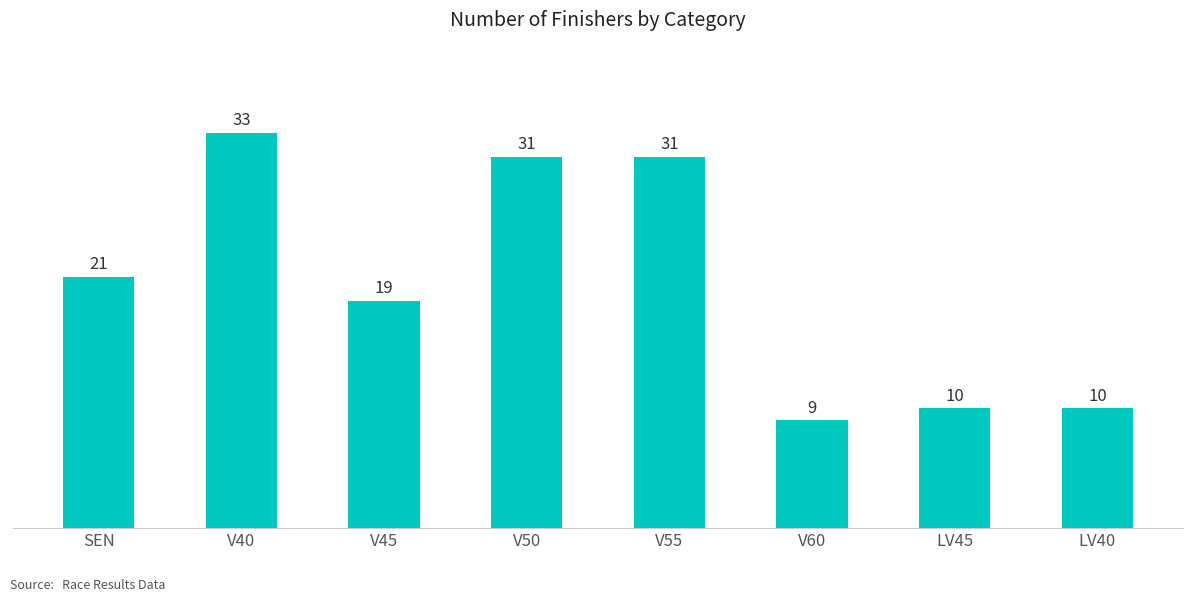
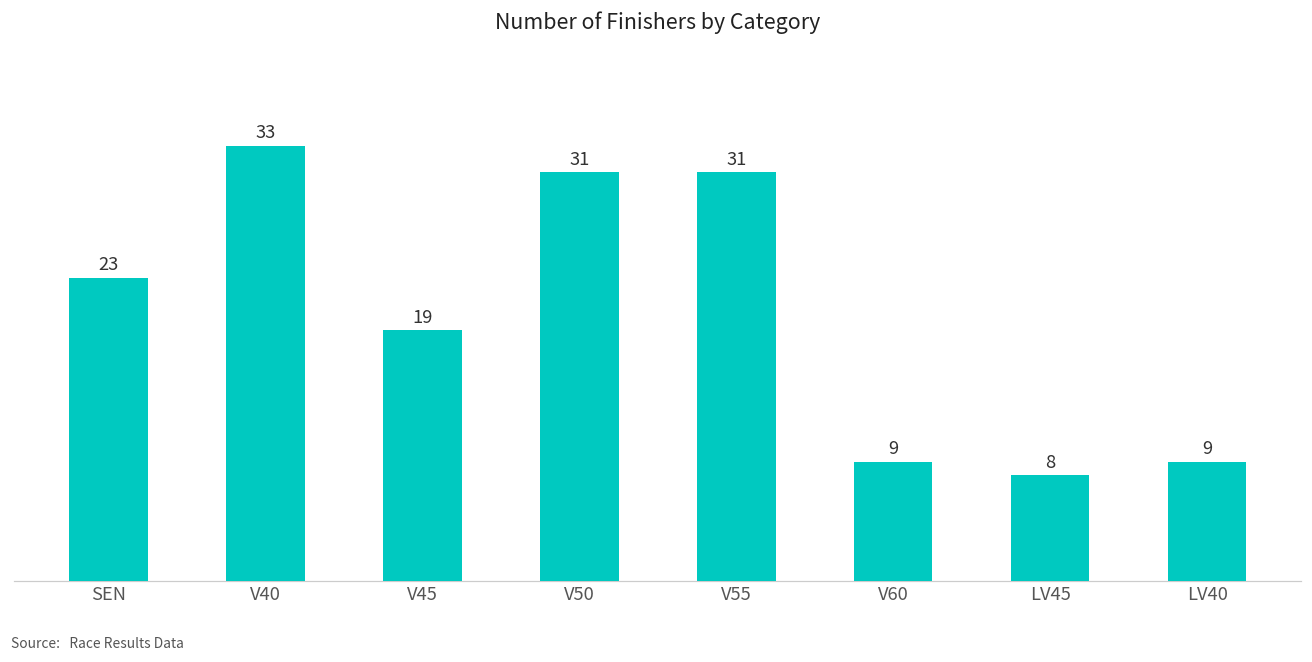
SEN: 21 -> 23
LV45: 10 -> 8
LV40: 10 -> 9
